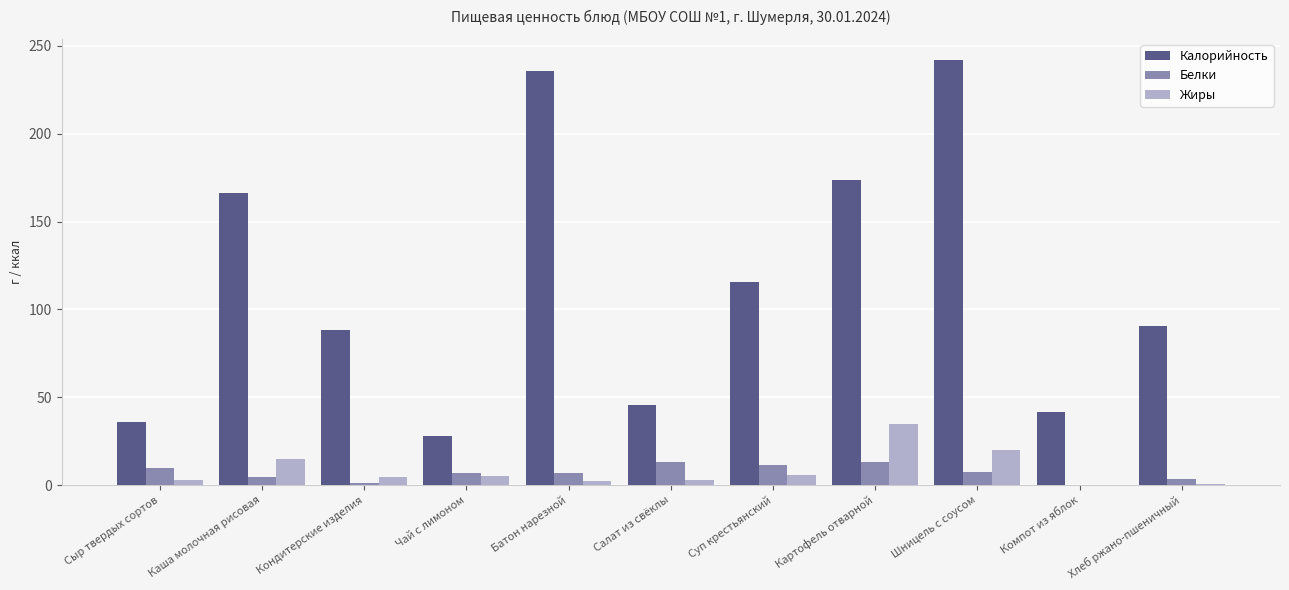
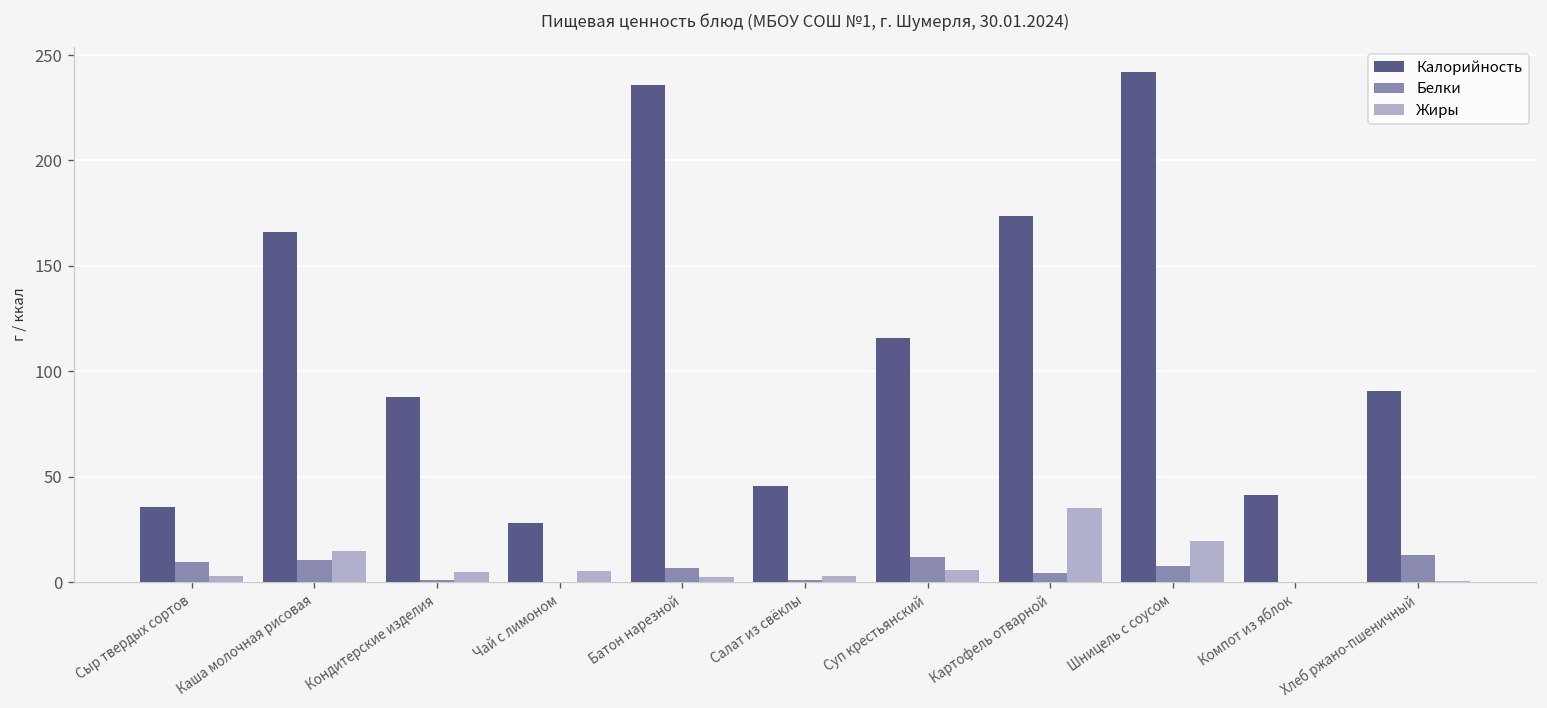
Белки, Каша молочная рисовая: 5 -> 11
Белки, Чай с лимоном: 7 -> 0
Белки, Салат из свёклы: 13 -> 1
Белки, Картофель отварной: 13 -> 5
Белки, Хлеб ржано-пшеничный: 3 -> 13
